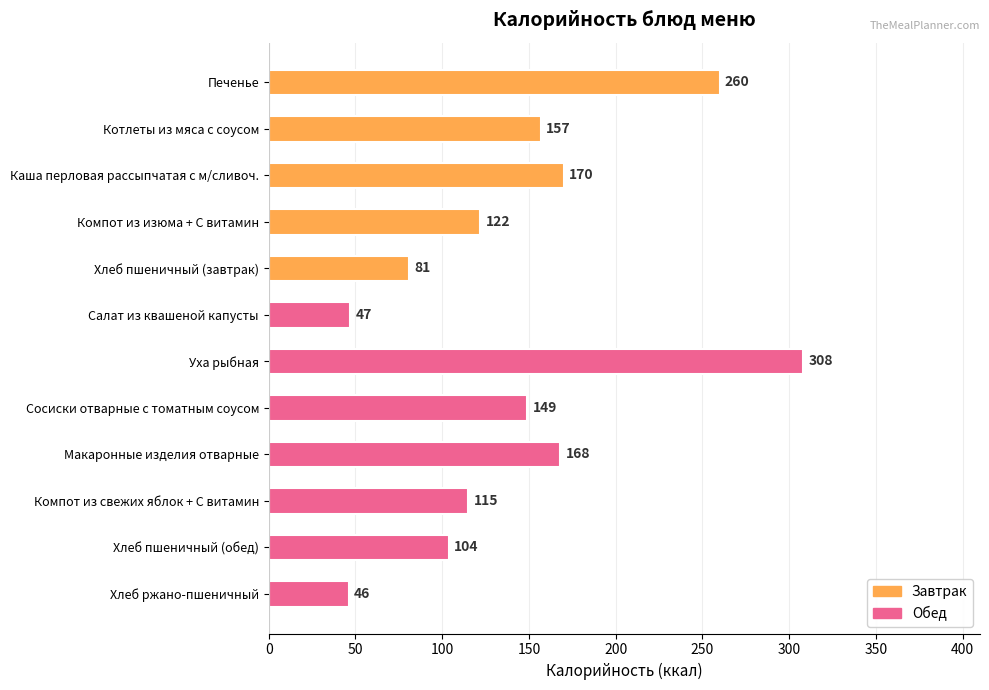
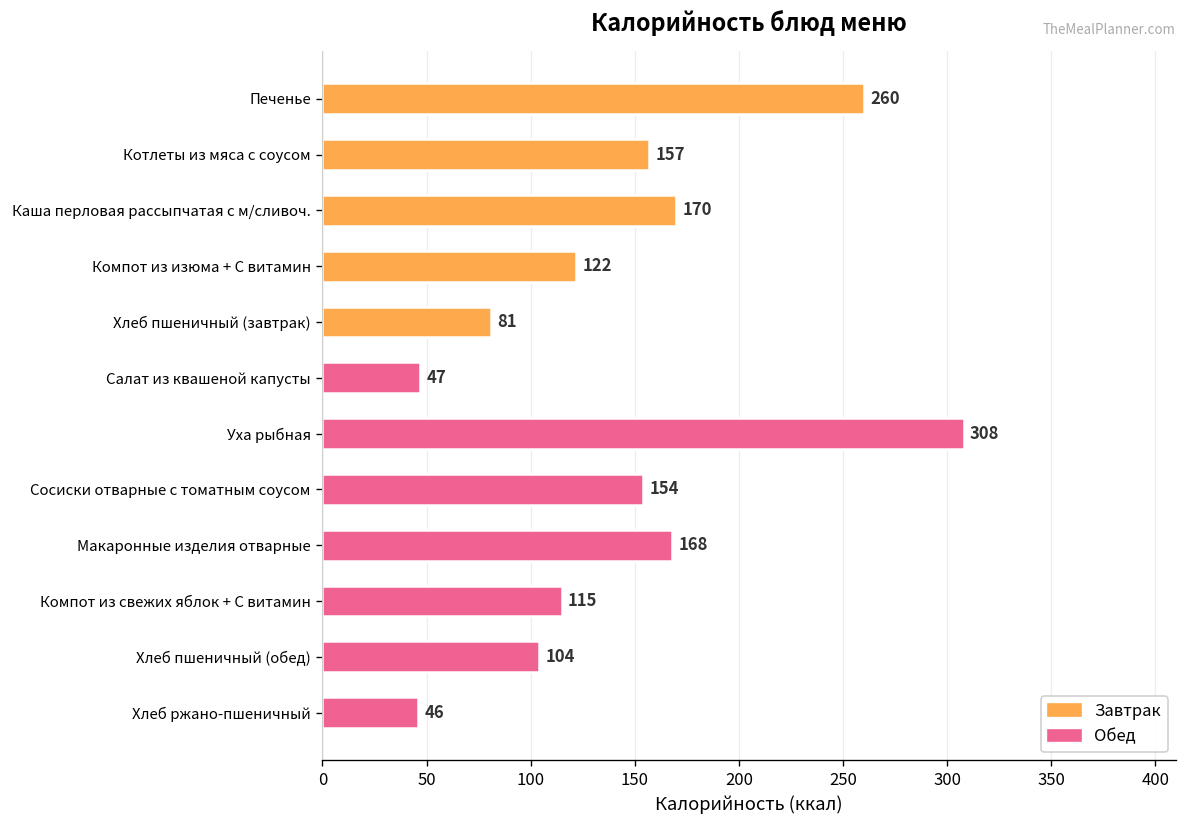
Сосиски отварные с томатным соусом: 149 -> 154
